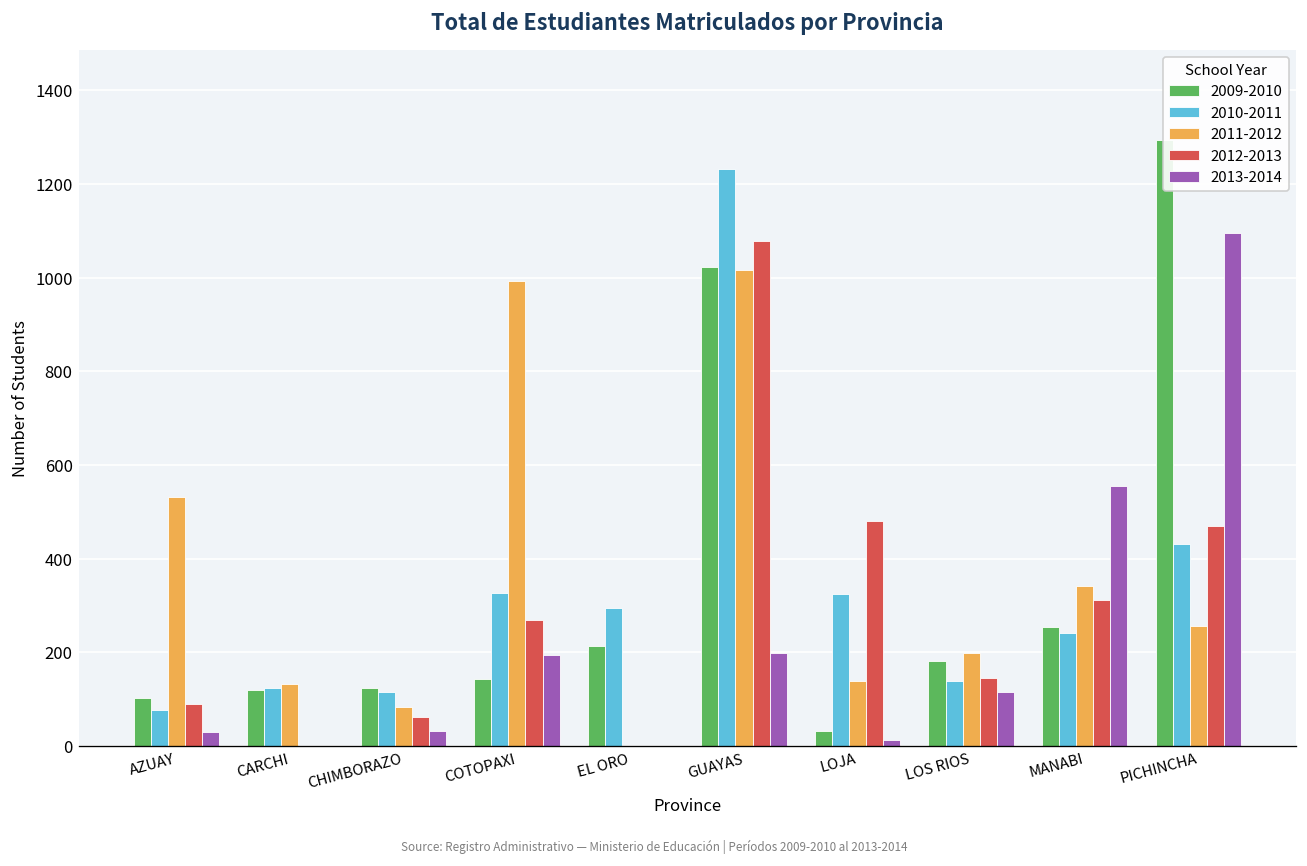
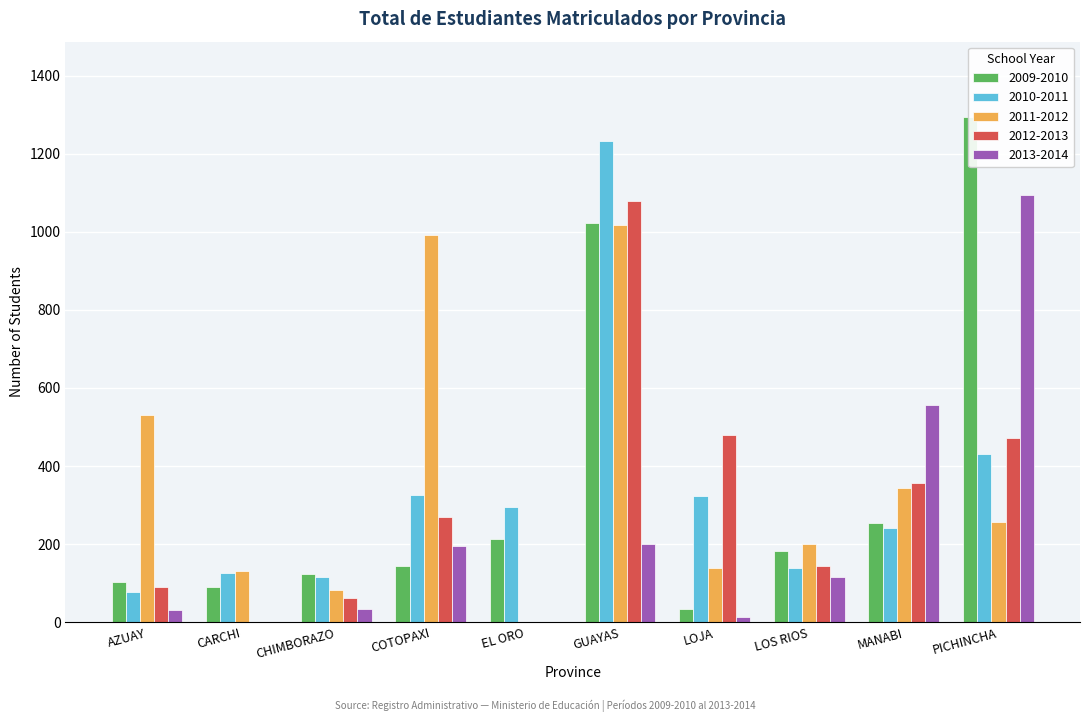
2009-2010, CARCHI: 120 -> 90
2012-2013, MANABI: 310 -> 360
